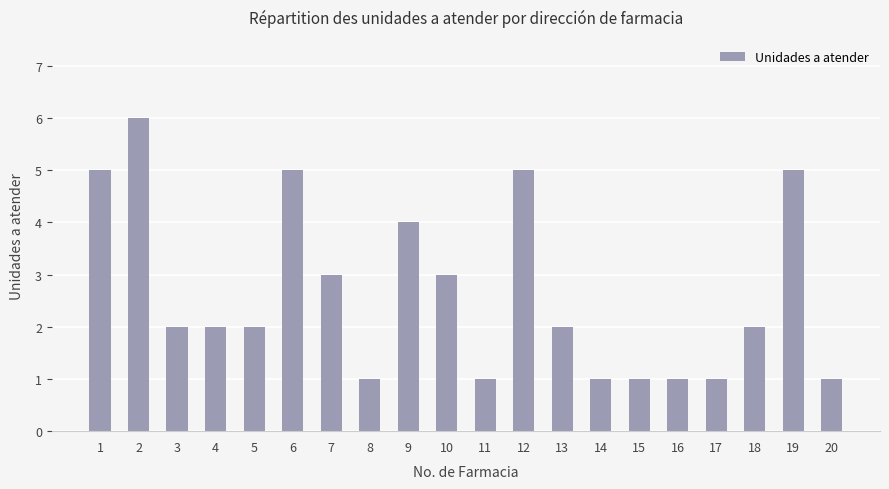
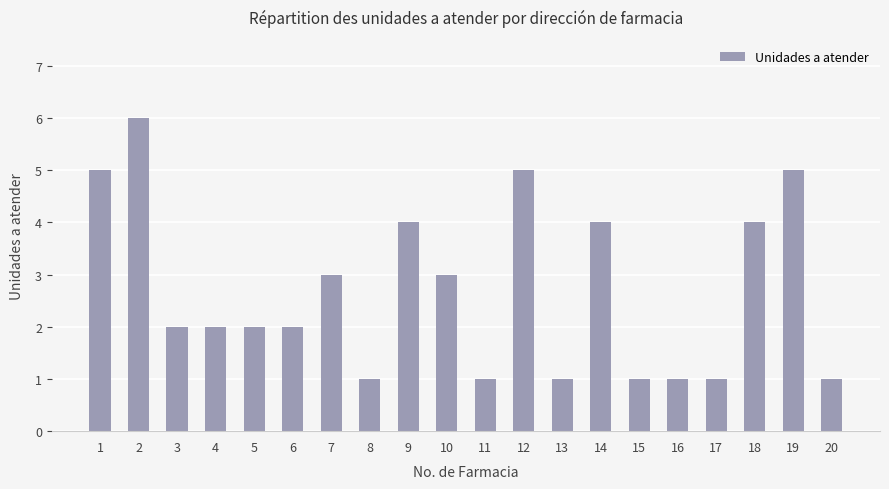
6: 5 -> 2
13: 2 -> 1
14: 1 -> 4
18: 2 -> 4
